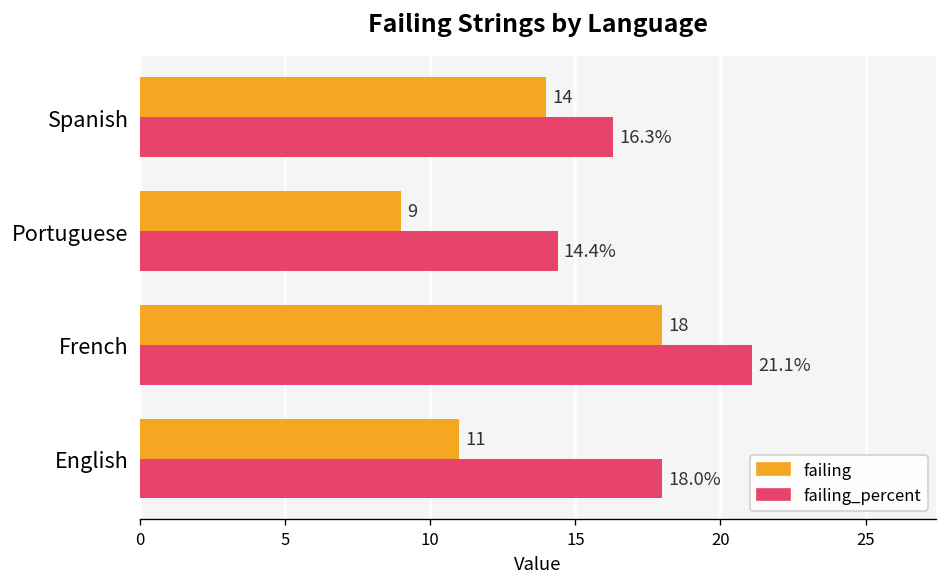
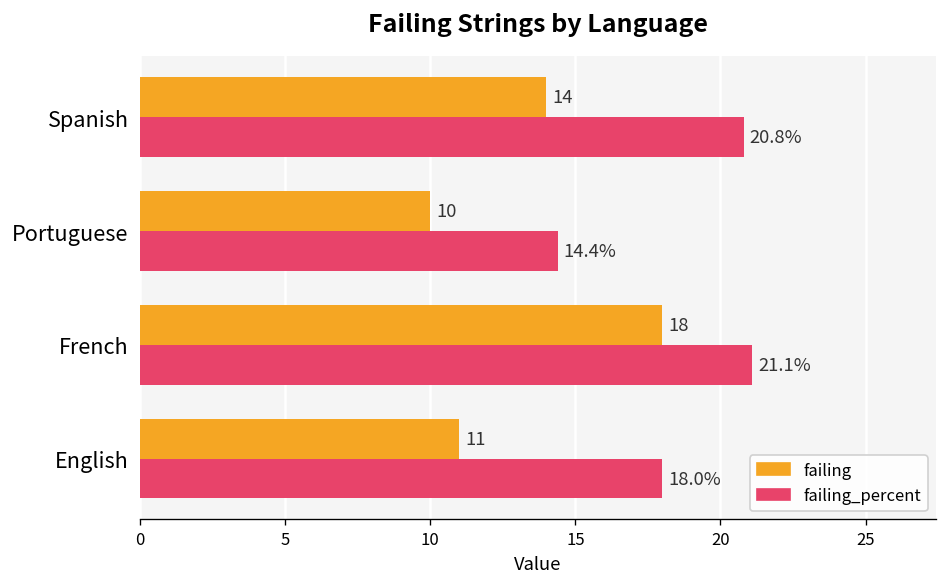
failing_percent, Spanish: 16.3% -> 20.8%
failing, Portuguese: 9 -> 10
